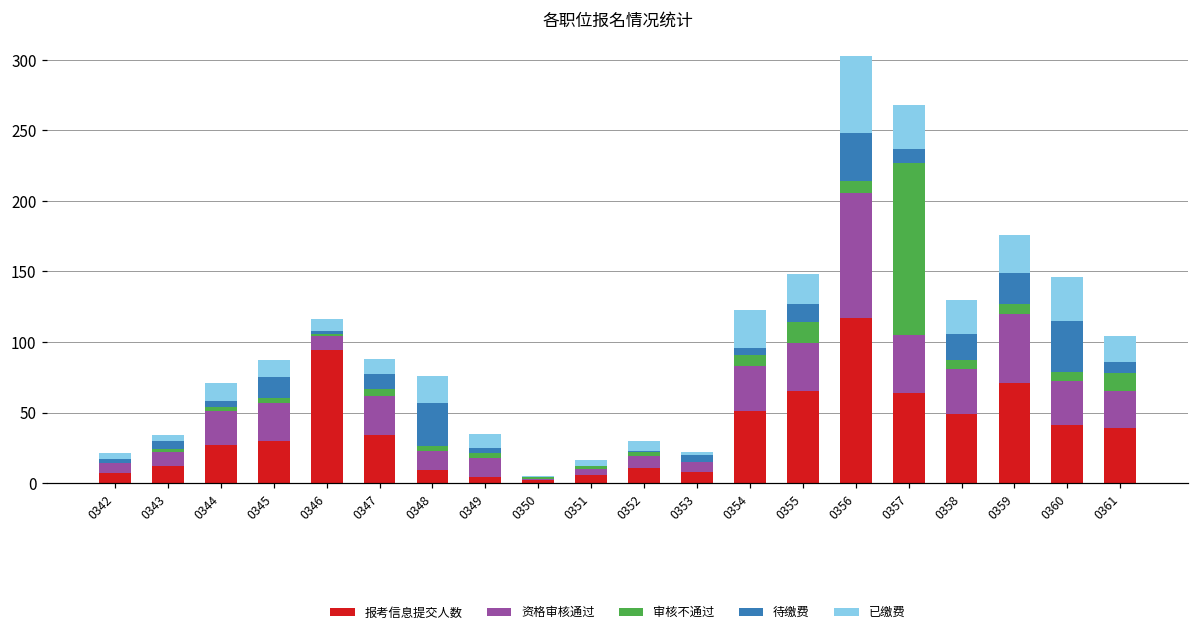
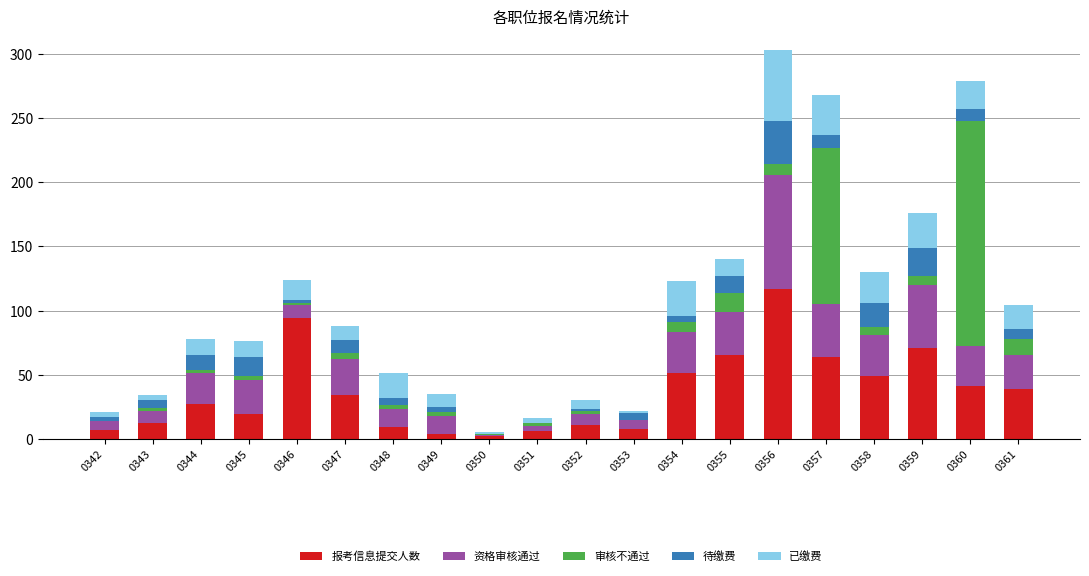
待缴费, 0344: 4 -> 11
报考信息提交人数, 0345: 30 -> 19
已缴费, 0346: 8 -> 16
待缴费, 0348: 31 -> 6
已缴费, 0355: 21 -> 13
审核不通过, 0360: 7 -> 176
待缴费, 0360: 36 -> 9
已缴费, 0360: 31 -> 22
